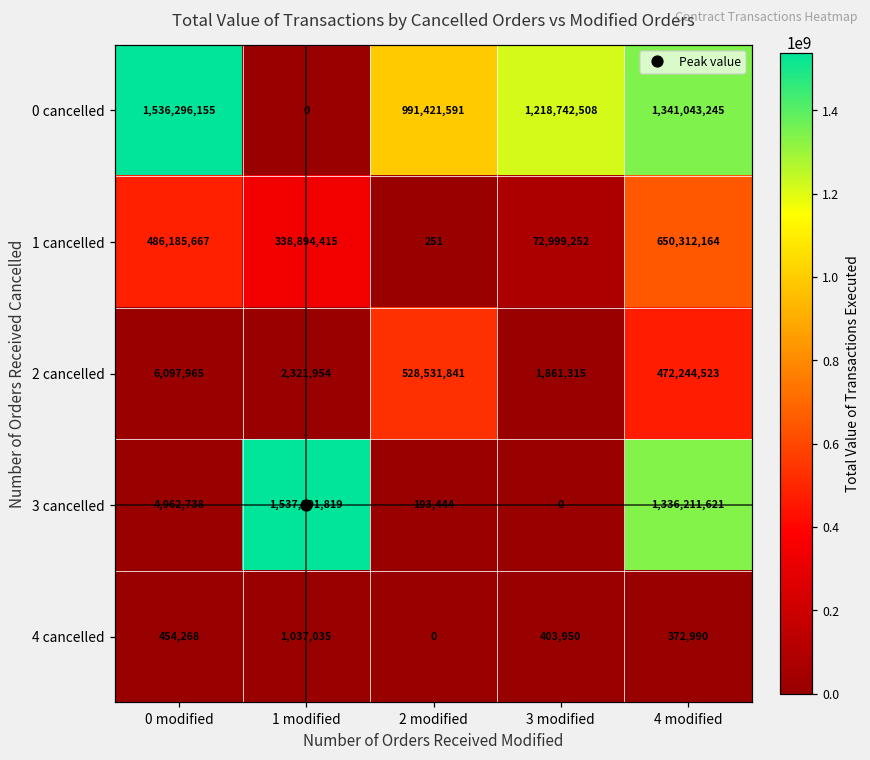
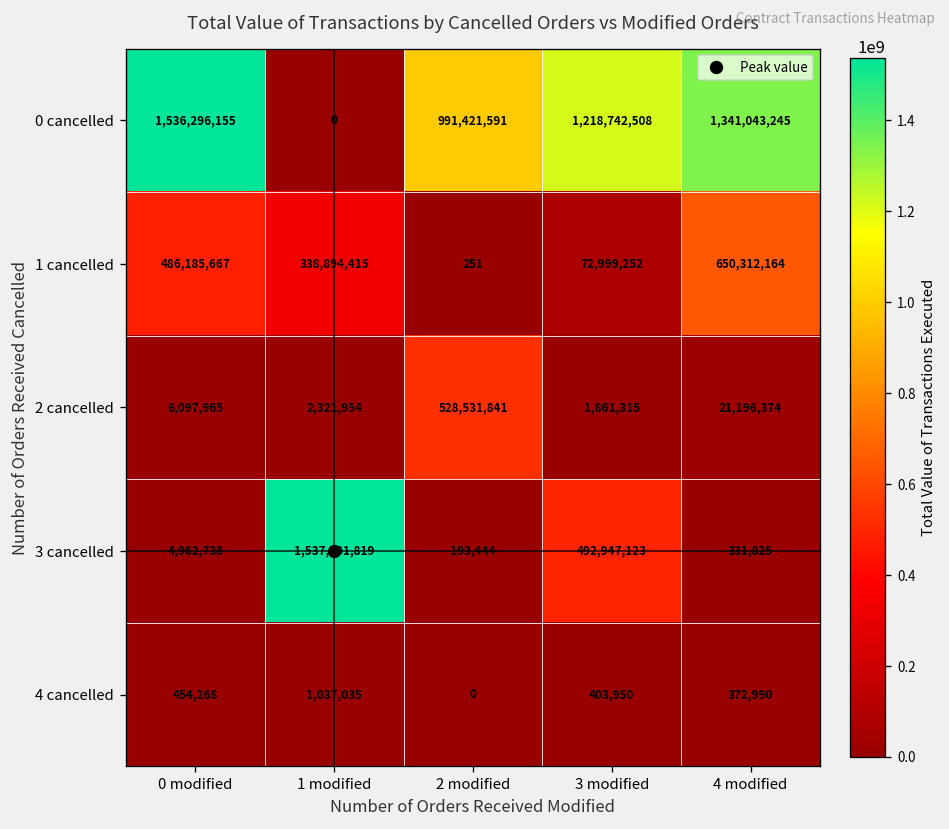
2 cancelled, 4 modified: 472,244,523 -> 21,196,374
3 cancelled, 3 modified: 0 -> 492,947,123
3 cancelled, 4 modified: 1,336,211,621 -> 331,825
